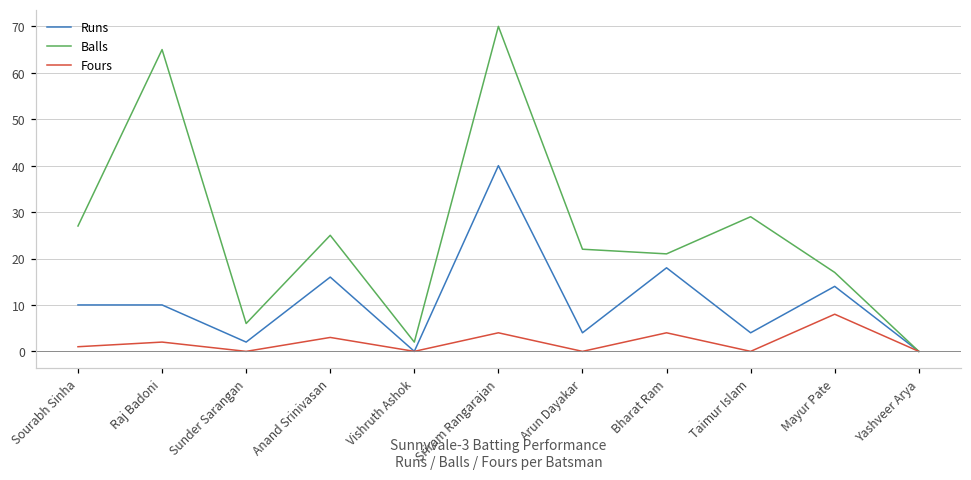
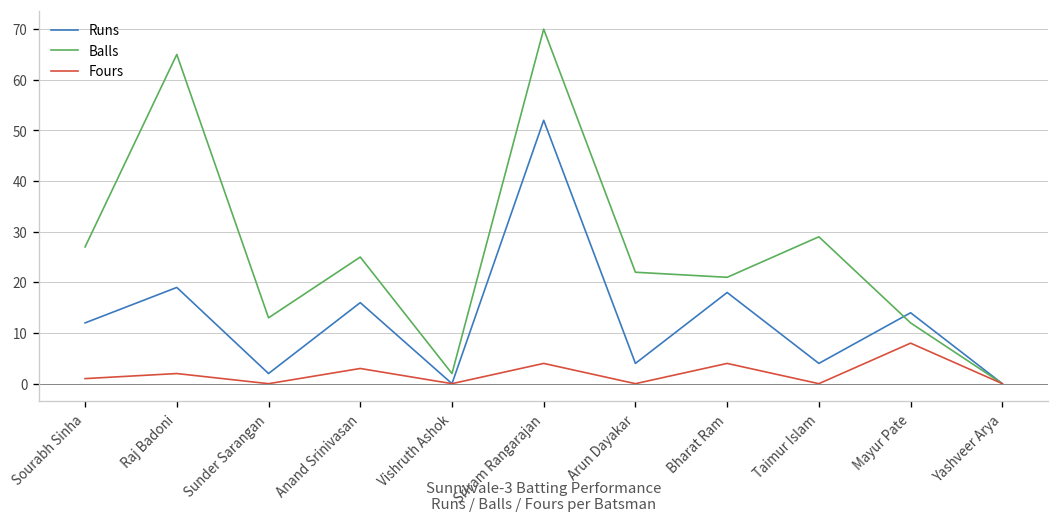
Runs, Sourabh Sinha: 10 -> 12
Runs, Raj Badoni: 10 -> 19
Balls, Sunder Sarangan: 6 -> 13
Runs, Sriram Rangarajan: 40 -> 52
Balls, Mayur Pate: 17 -> 12
